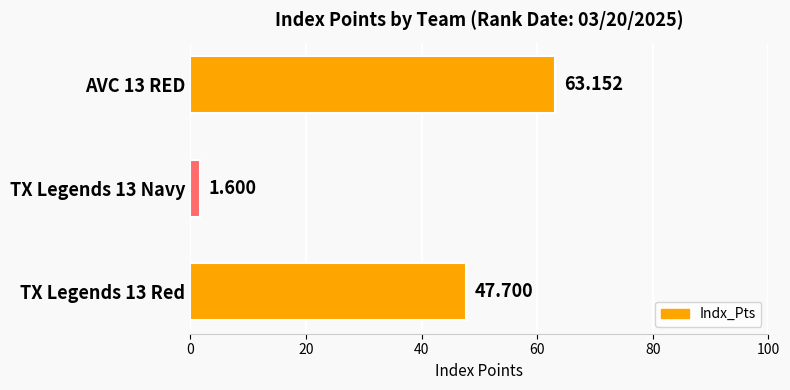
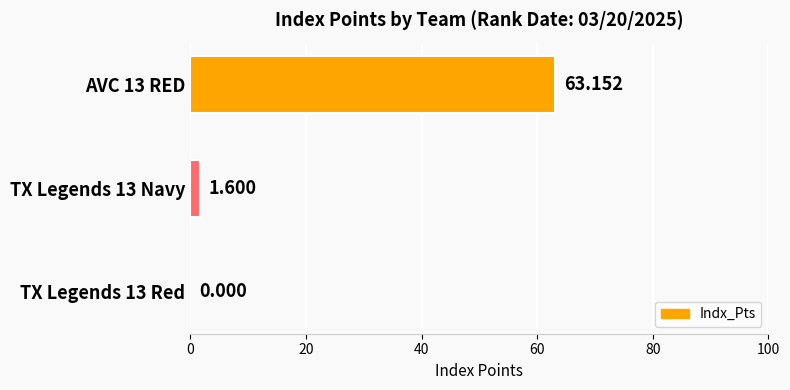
TX Legends 13 Red: 47.700 -> 0.000
